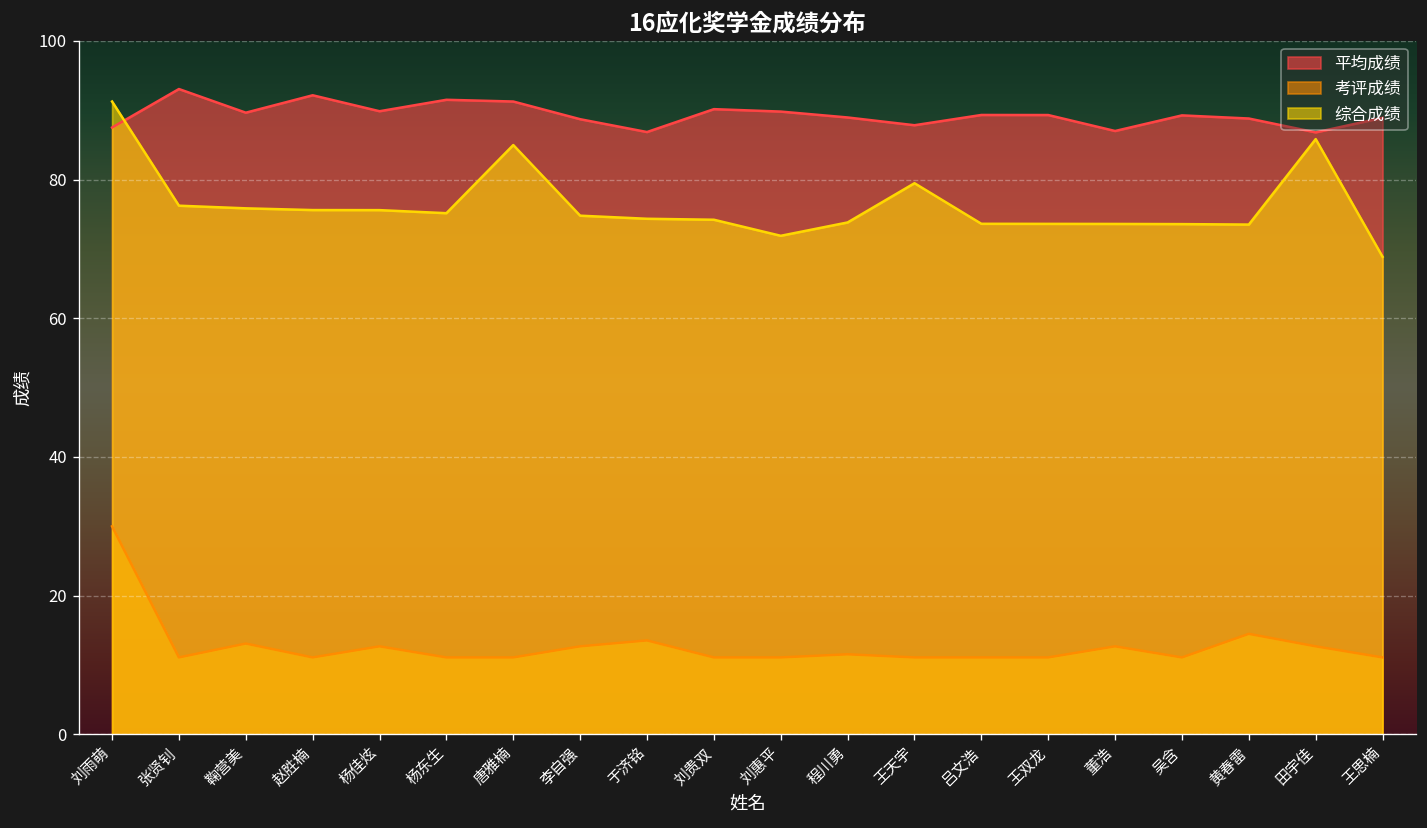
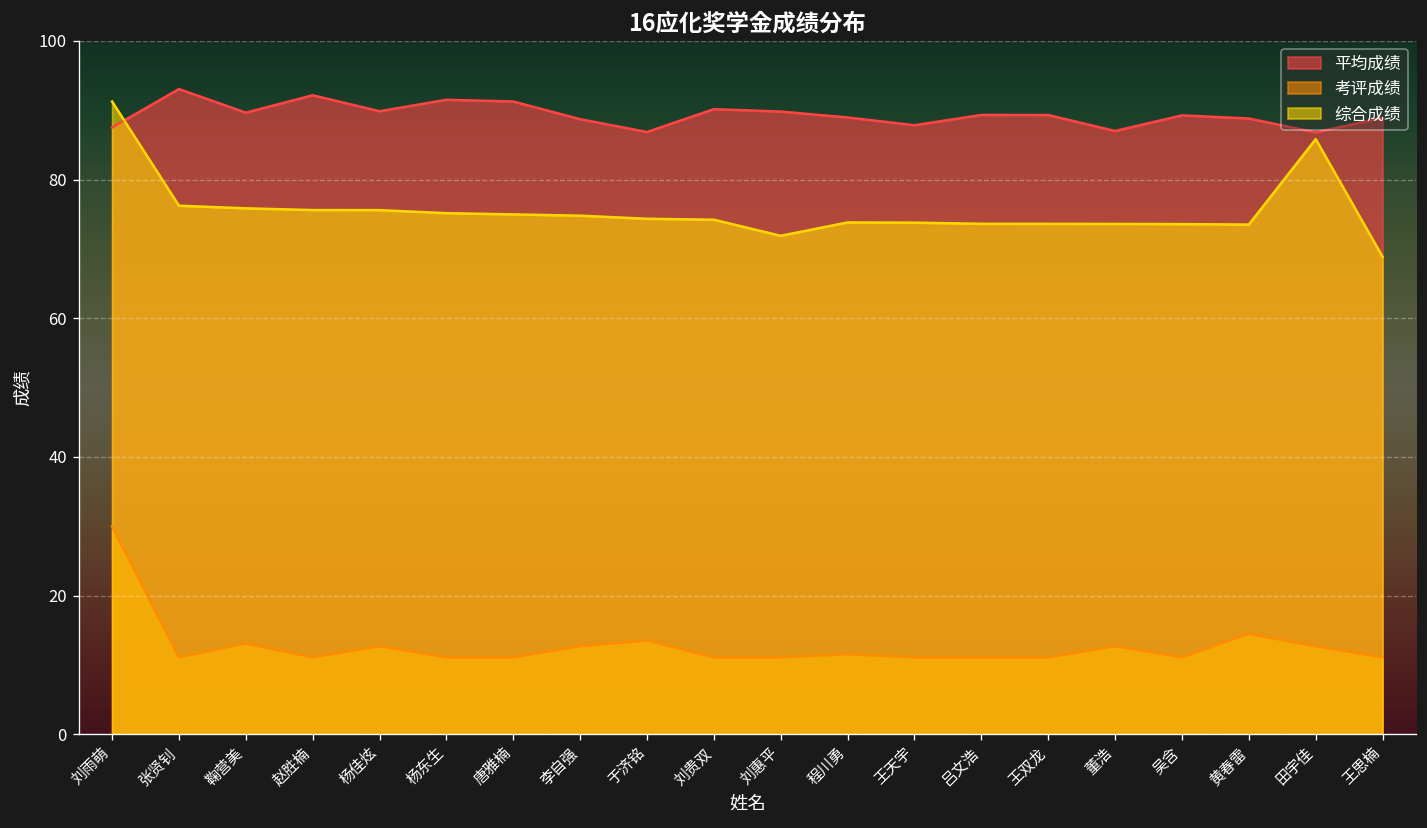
综合成绩, 唐雅楠: 85 -> 75
综合成绩, 王天宇: 79 -> 74
